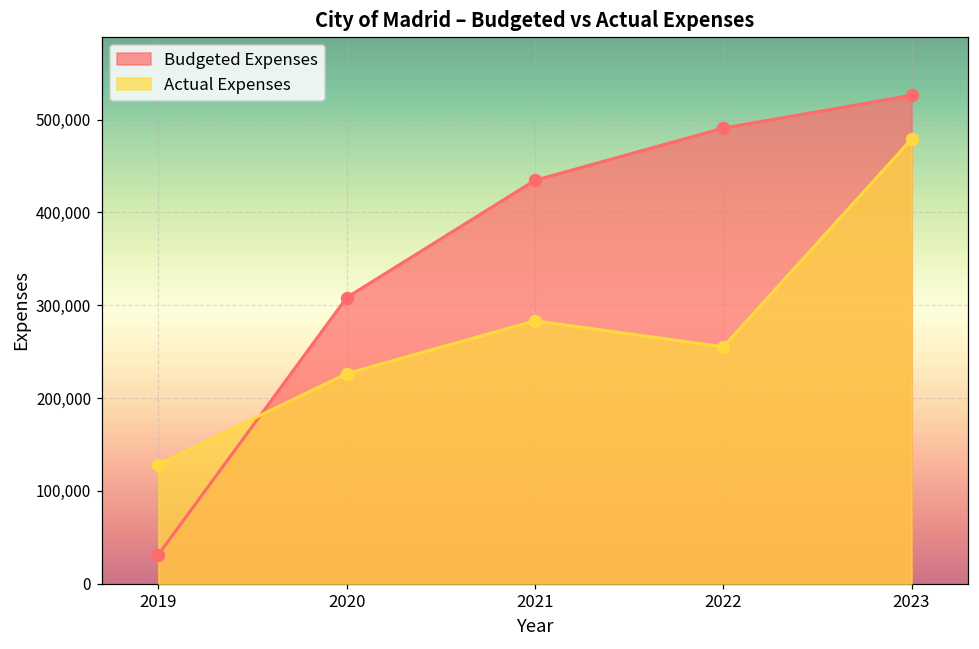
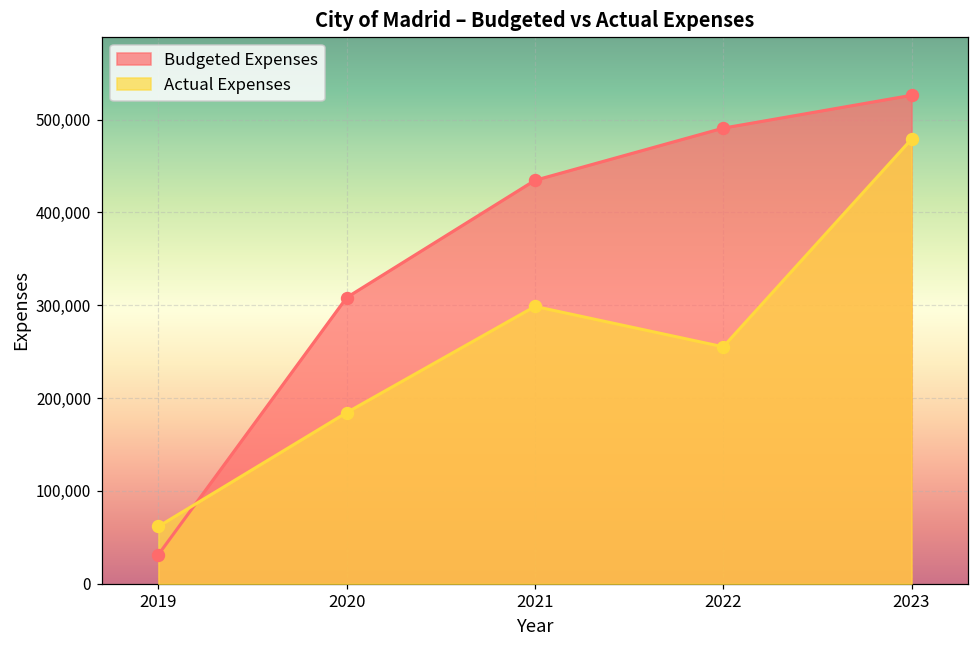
Actual Expenses, 2019: 130,000 -> 60,000
Actual Expenses, 2020: 230,000 -> 180,000
Actual Expenses, 2021: 280,000 -> 300,000
